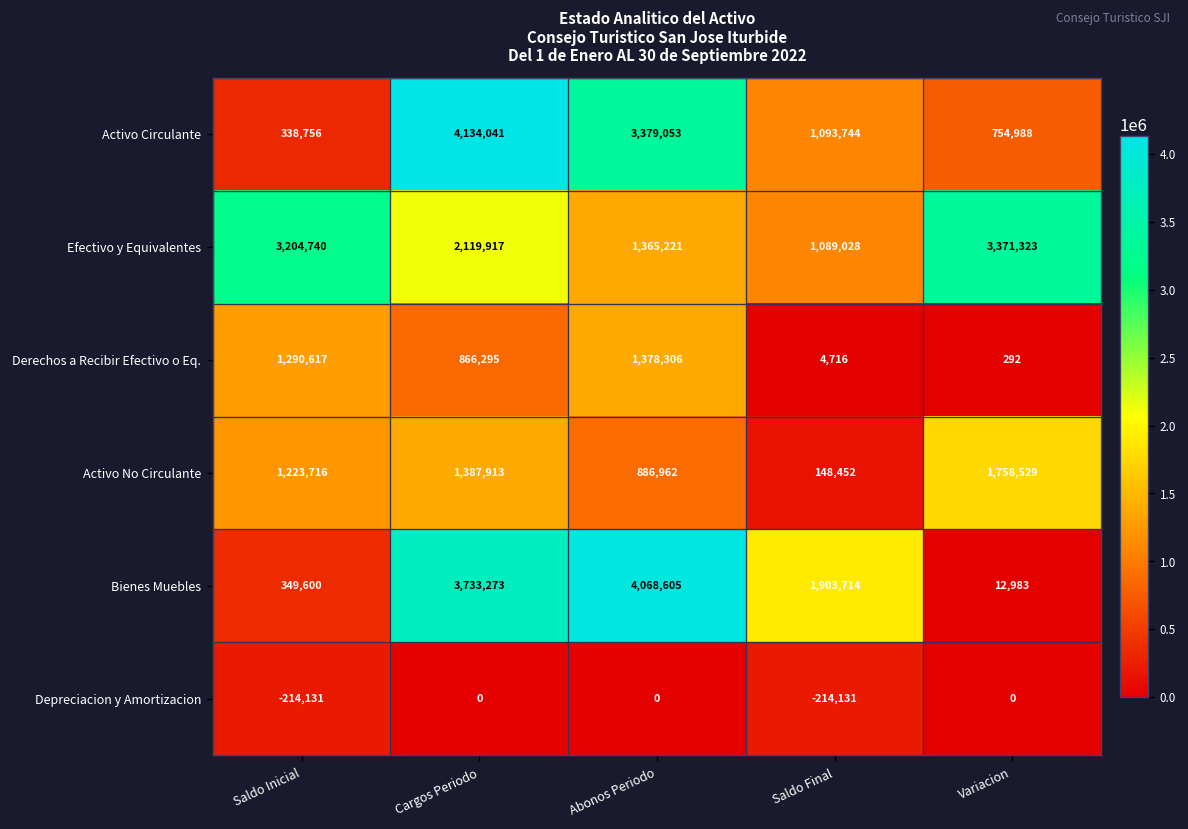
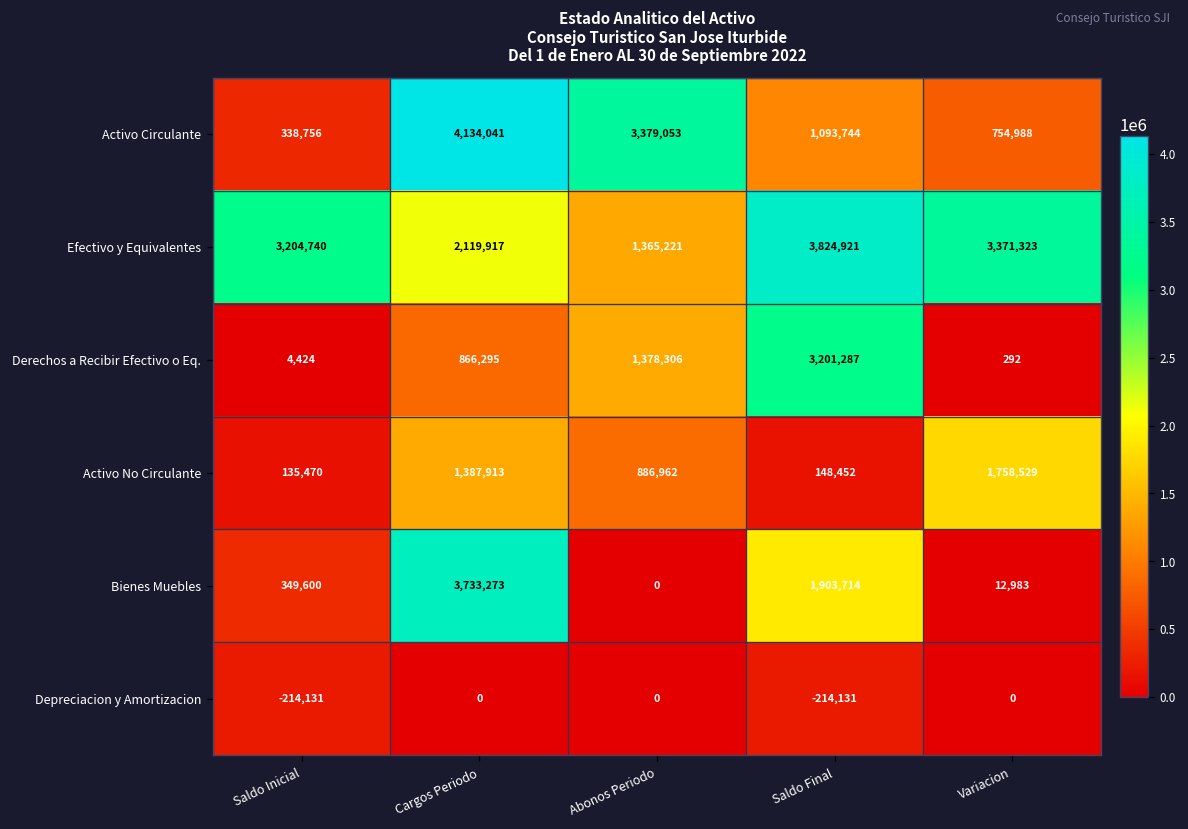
Efectivo y Equivalentes, Saldo Final: 1,089,028 -> 3,824,921
Derechos a Recibir Efectivo o Eq., Saldo Inicial: 1,290,617 -> 4,424
Derechos a Recibir Efectivo o Eq., Saldo Final: 4,716 -> 3,201,287
Activo No Circulante, Saldo Inicial: 1,223,716 -> 135,470
Bienes Muebles, Abonos Periodo: 4,068,605 -> 0
